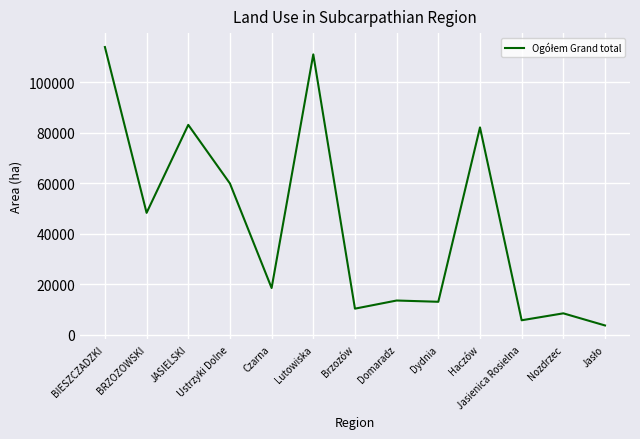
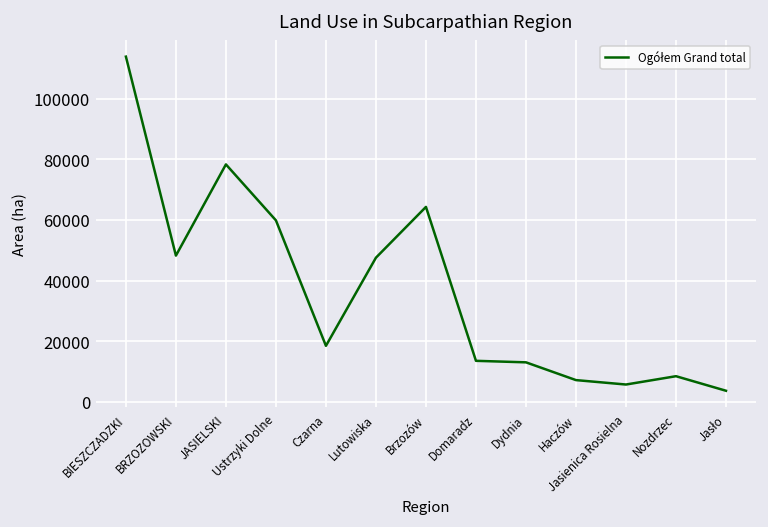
JASIELSKI: 83000 -> 78000
Lutowiska: 111000 -> 48000
Brzozów: 10000 -> 64000
Haczów: 82000 -> 7000
